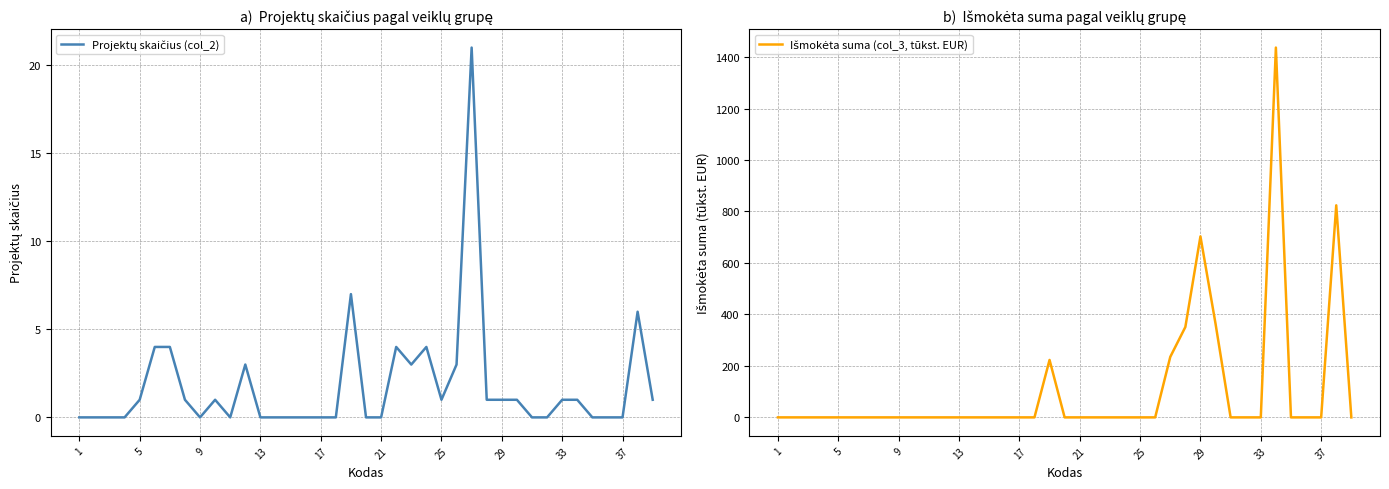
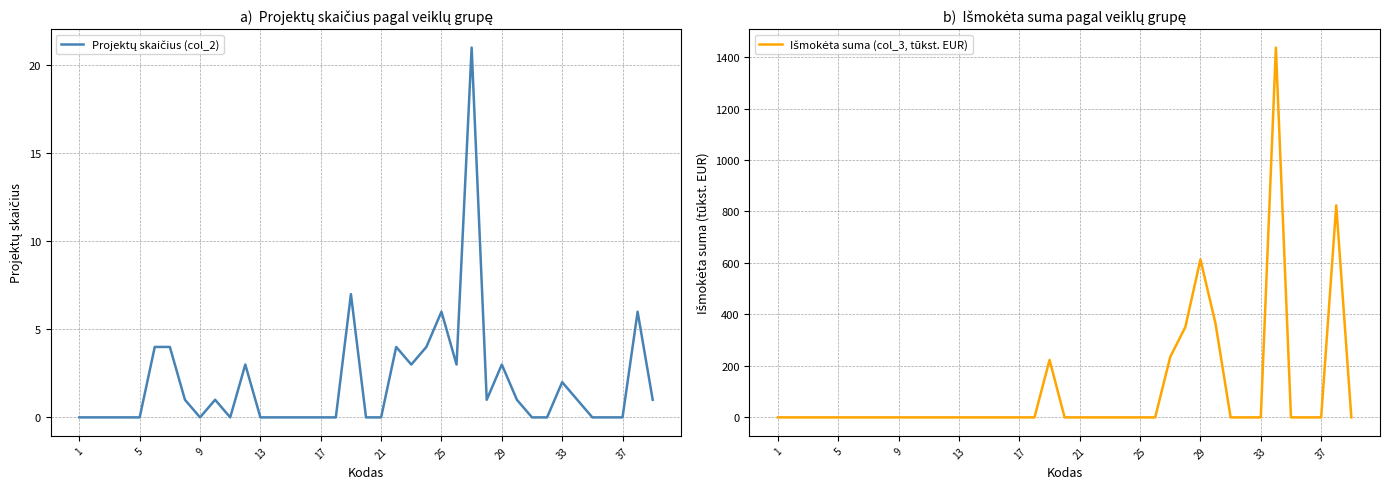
a) Projektų skaičius pagal veiklų grupę, 5: 1 -> 0
a) Projektų skaičius pagal veiklų grupę, 25: 1 -> 6
a) Projektų skaičius pagal veiklų grupę, 29: 1 -> 3
a) Projektų skaičius pagal veiklų grupę, 33: 1 -> 2
b) Išmokėta suma pagal veiklų grupę, 29: 700 -> 610
